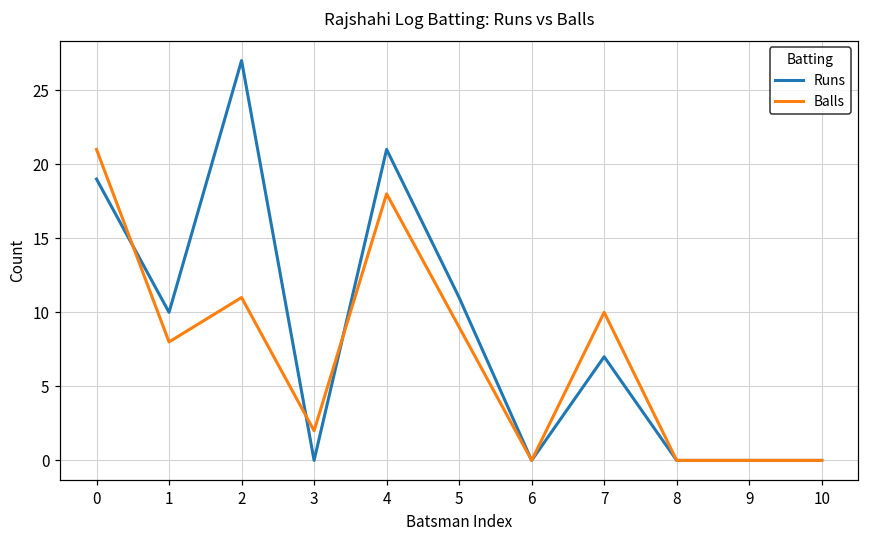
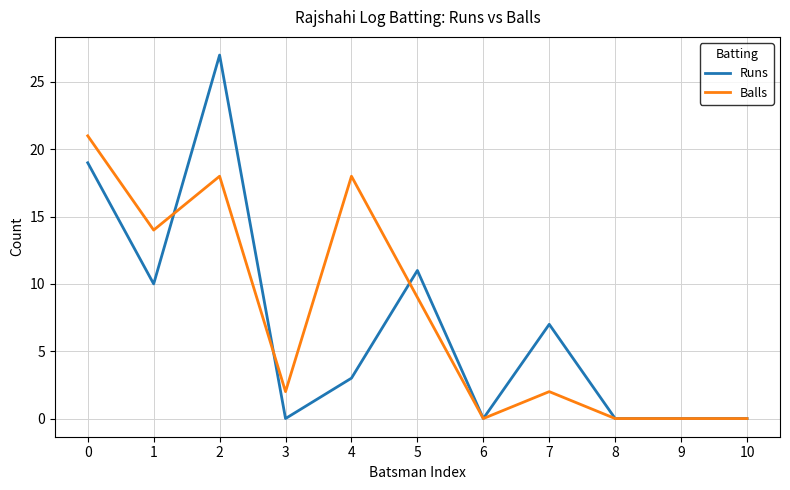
Balls, 1: 8 -> 14
Balls, 2: 11 -> 18
Runs, 4: 21 -> 3
Balls, 7: 10 -> 2
